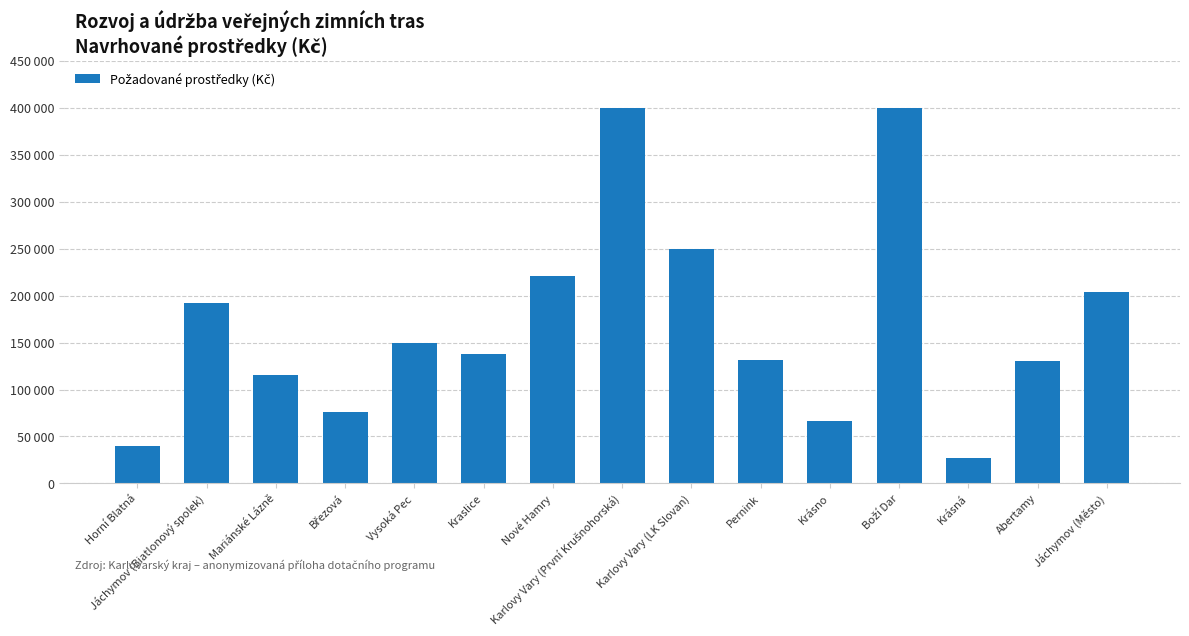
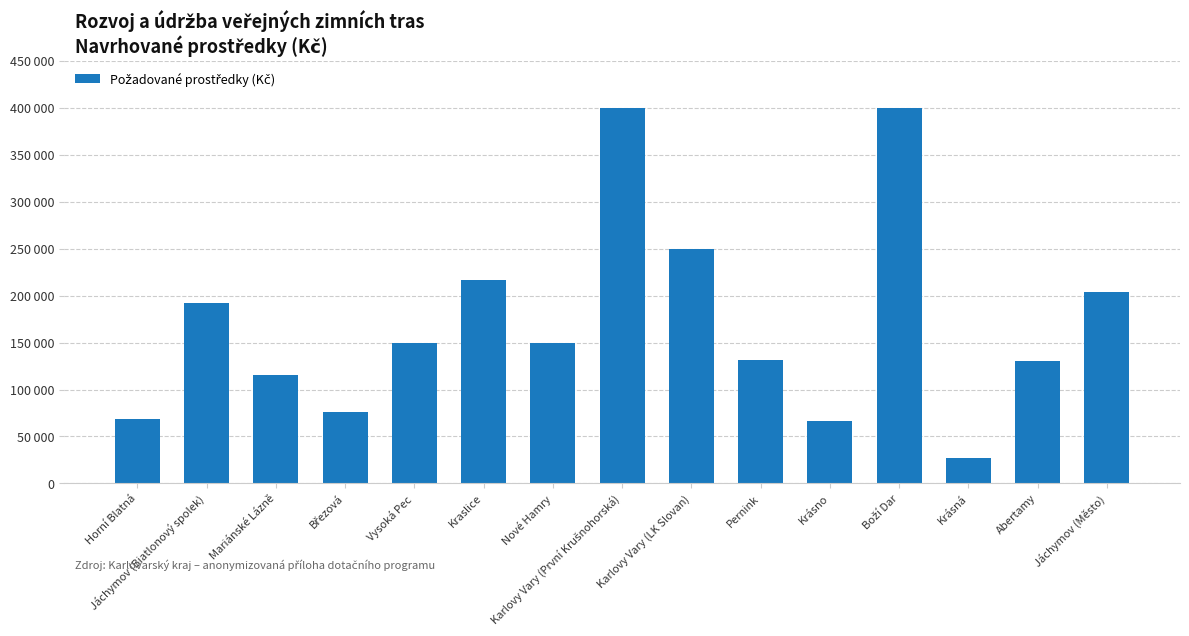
Horní Blatná: 40000 -> 70000
Kraslice: 140000 -> 220000
Nové Hamry: 220000 -> 150000
